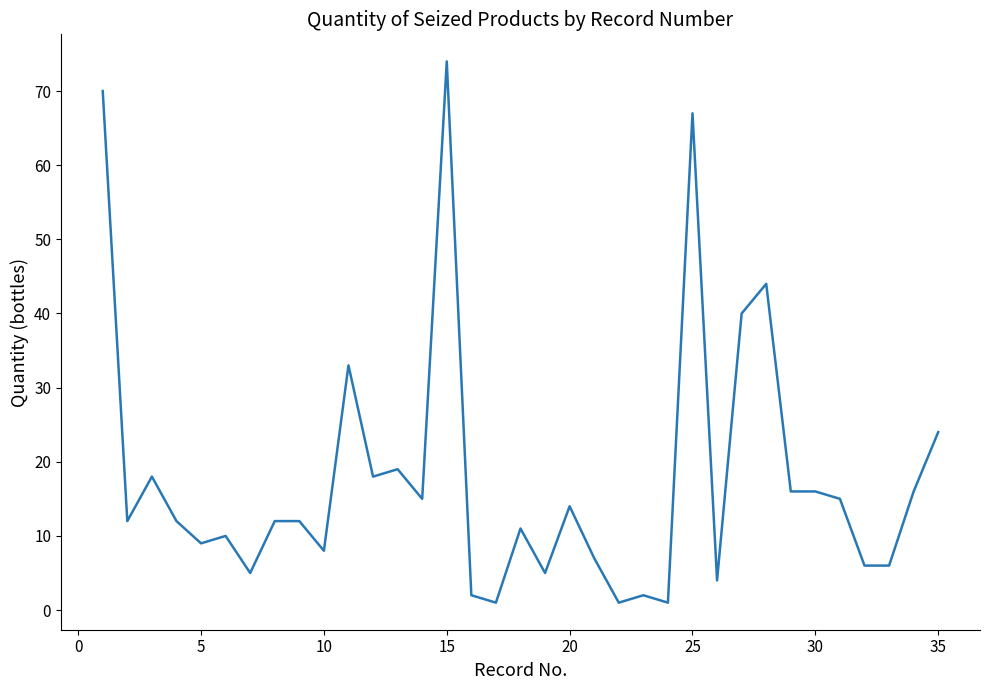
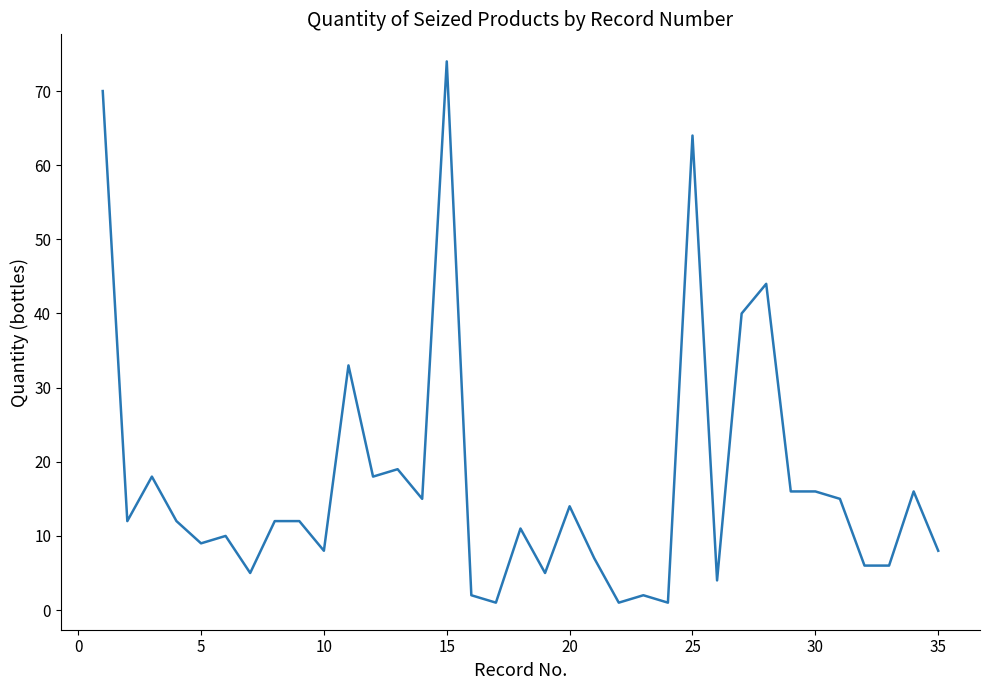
25: 67 -> 64
35: 24 -> 8
